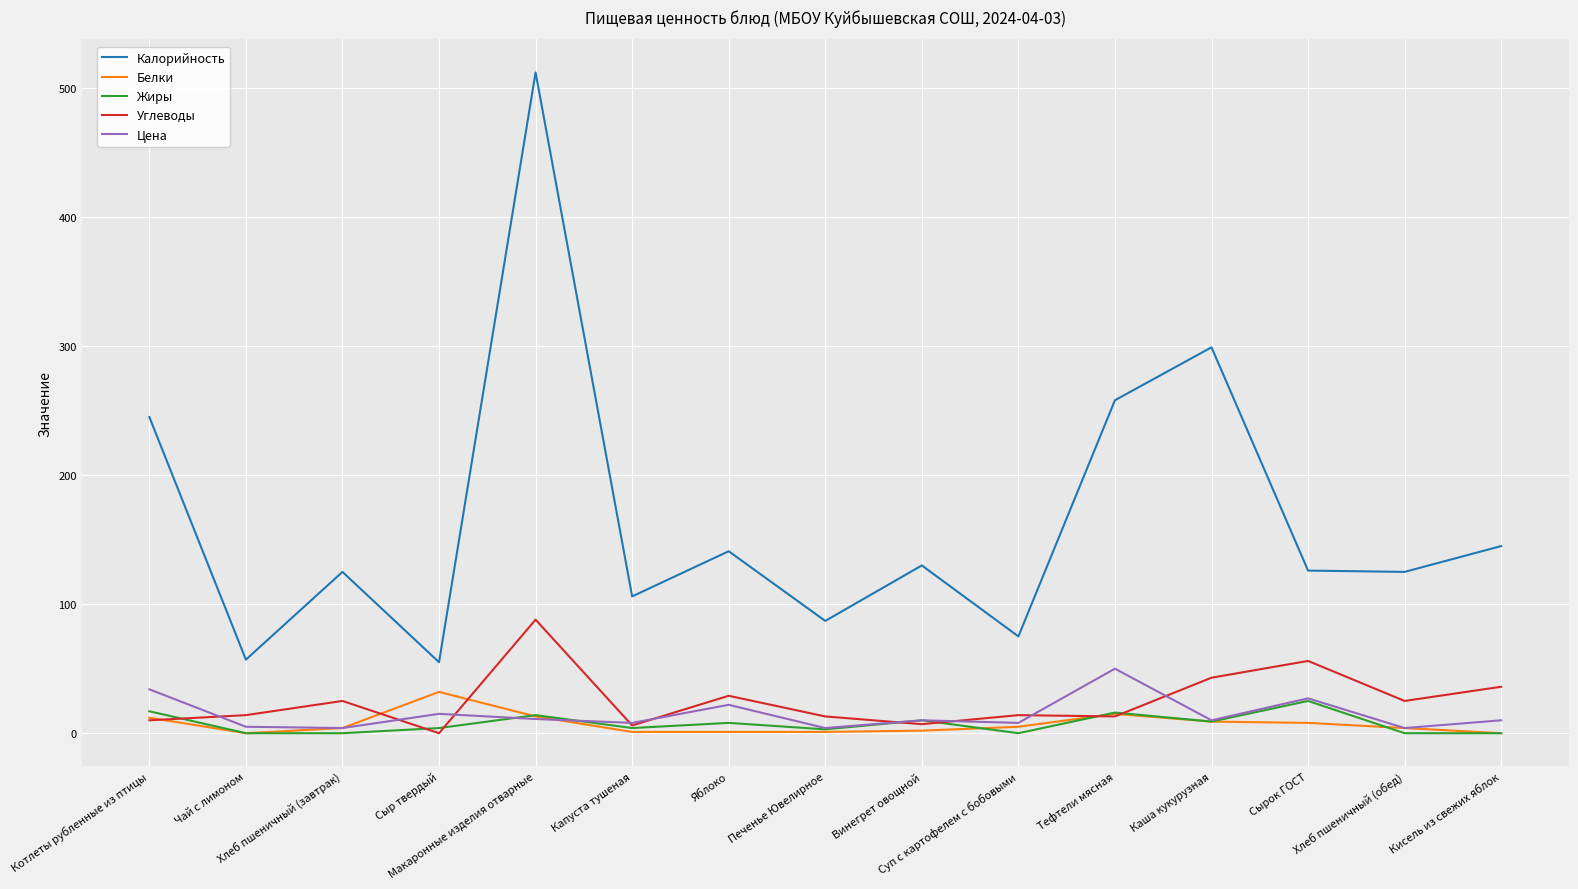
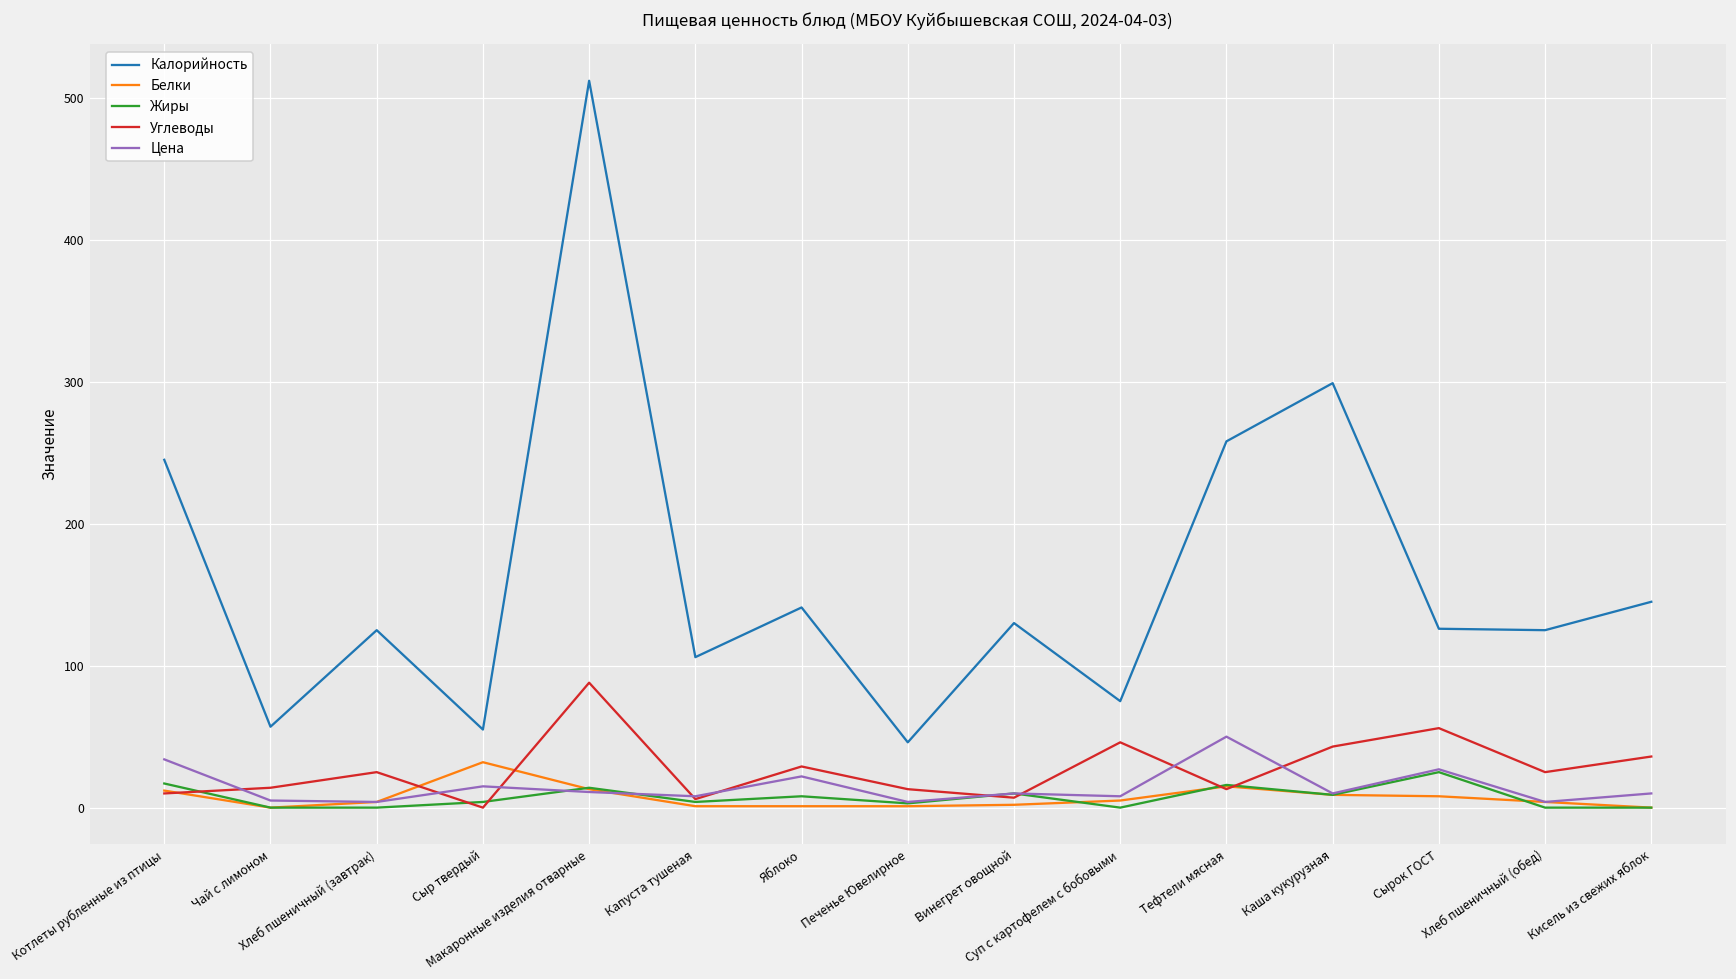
Калорийность, Печенье Ювелирное: 87 -> 46
Углеводы, Суп с картофелем с бобовыми: 14 -> 46
